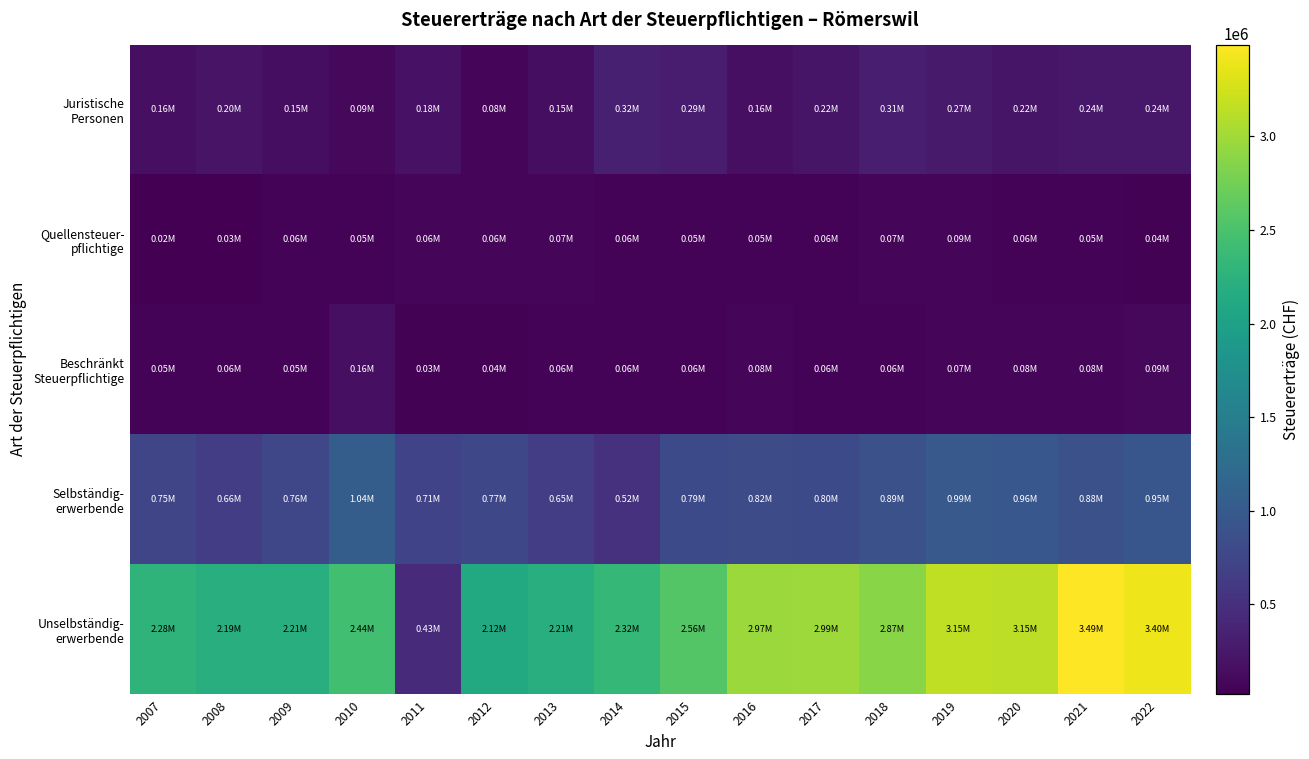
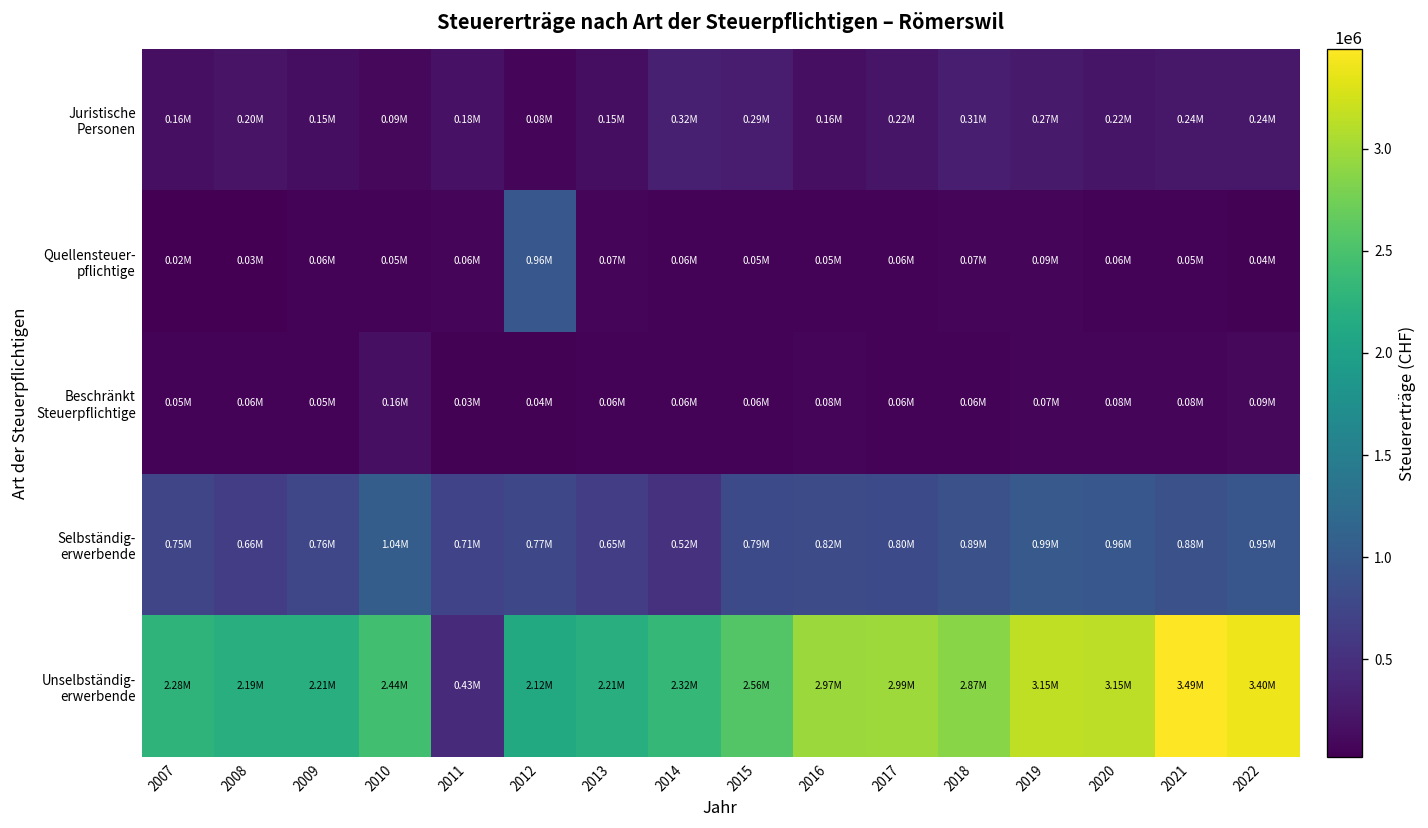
Quellensteuer- pflichtige, 2012: 0.06M -> 0.96M
